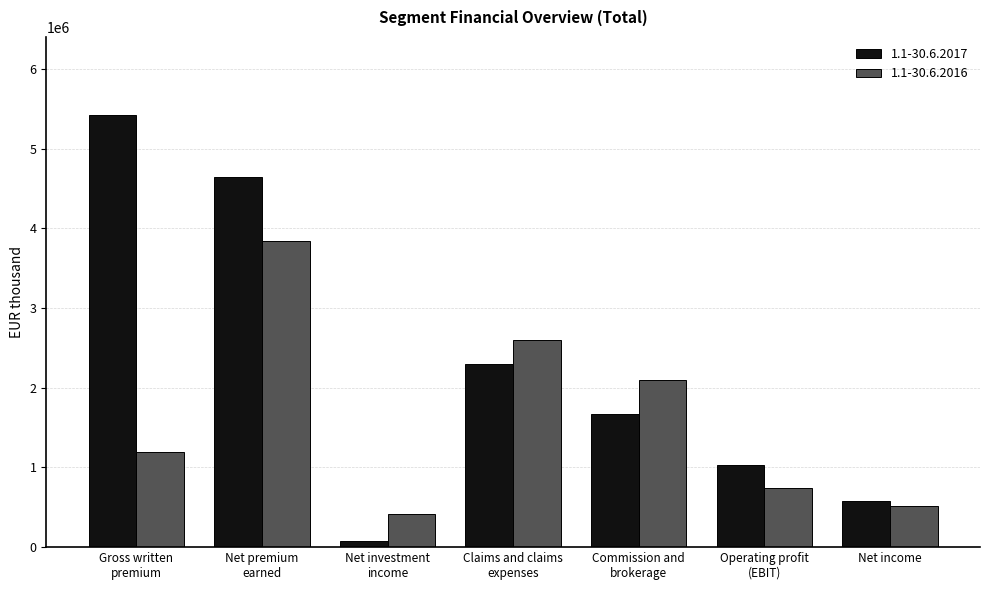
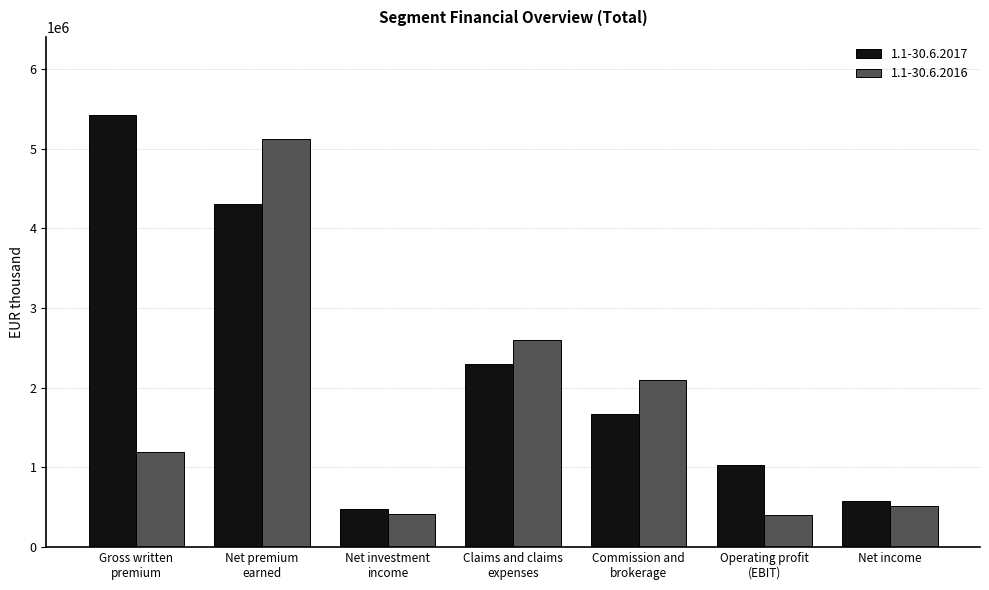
1.1-30.6.2017, Net premium earned: 4600000 -> 4300000
1.1-30.6.2016, Net premium earned: 3800000 -> 5100000
1.1-30.6.2017, Net investment income: 100000 -> 500000
1.1-30.6.2016, Operating profit (EBIT): 700000 -> 400000
